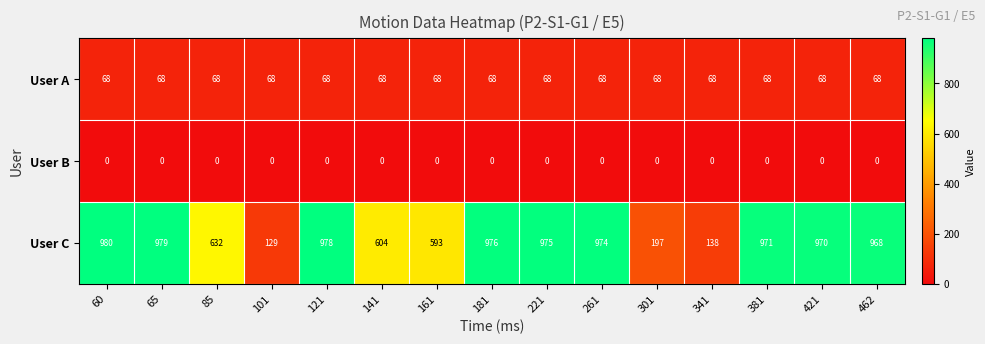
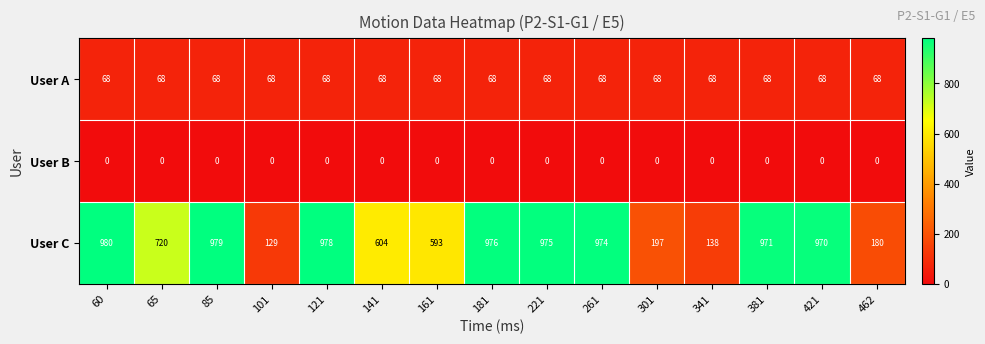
User C, 65: 979 -> 720
User C, 85: 632 -> 979
User C, 462: 968 -> 180
